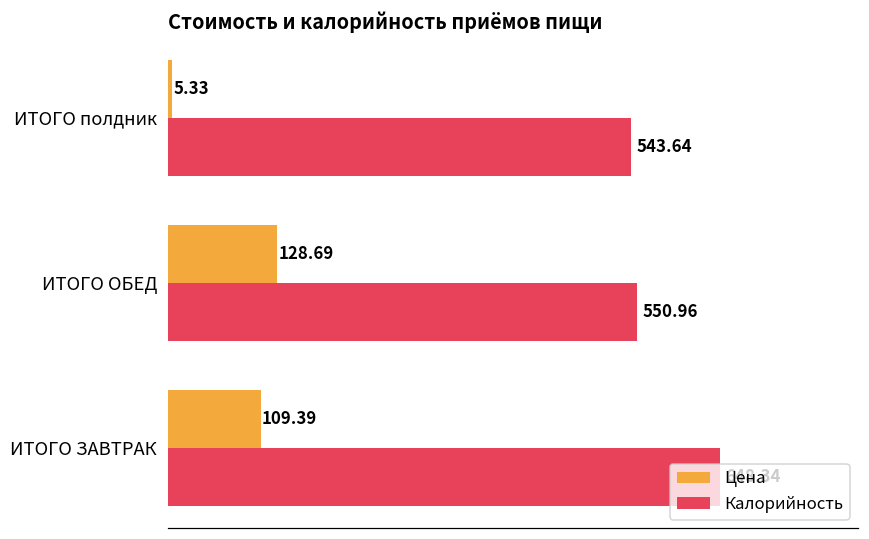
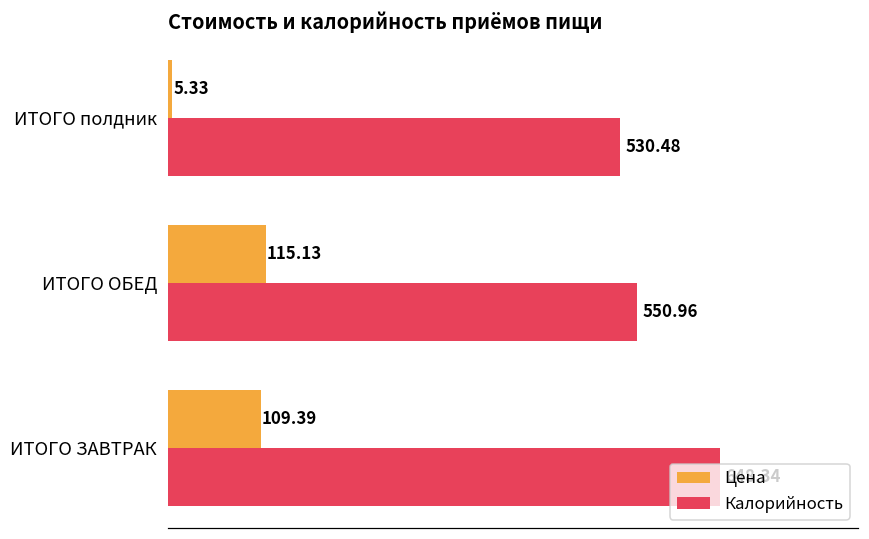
Калорийность, ИТОГО полдник: 543.64 -> 530.48
Цена, ИТОГО ОБЕД: 128.69 -> 115.13
